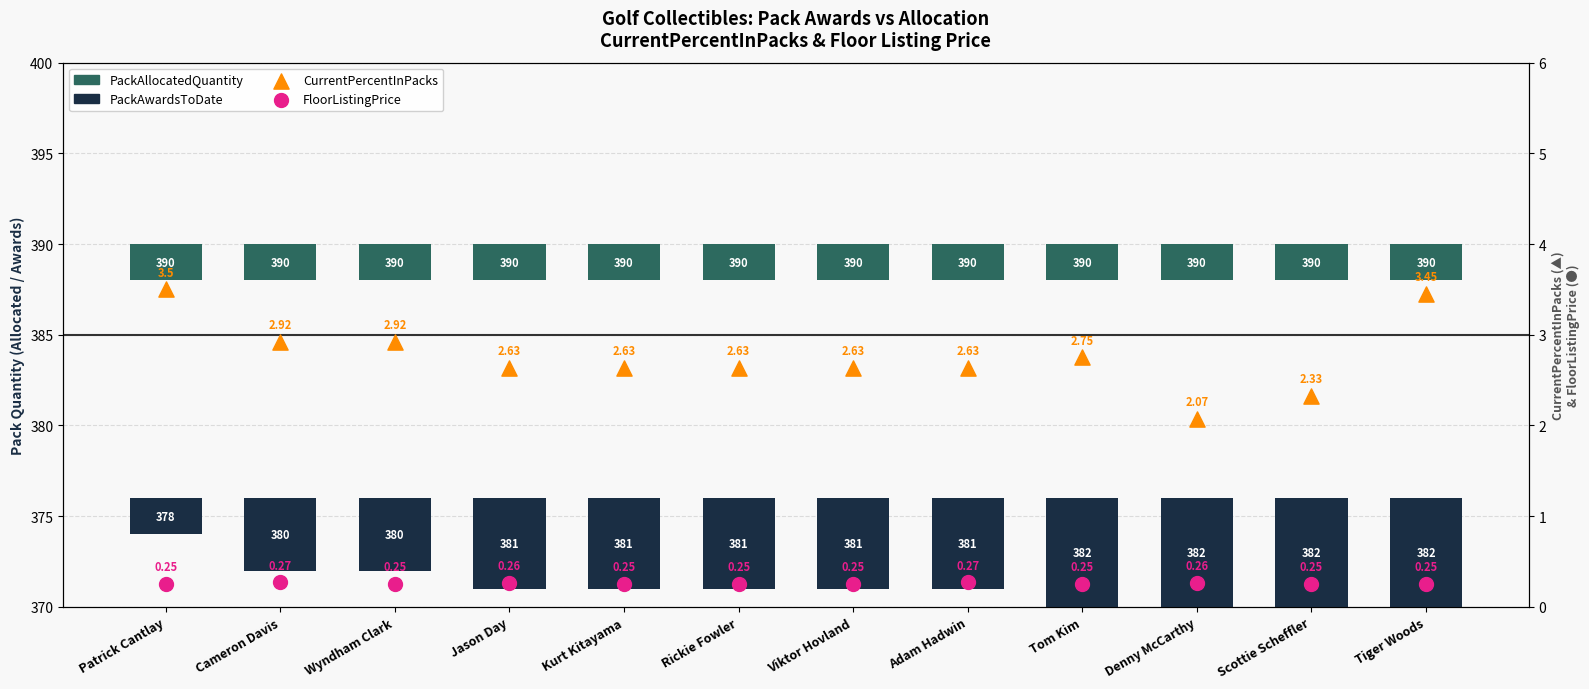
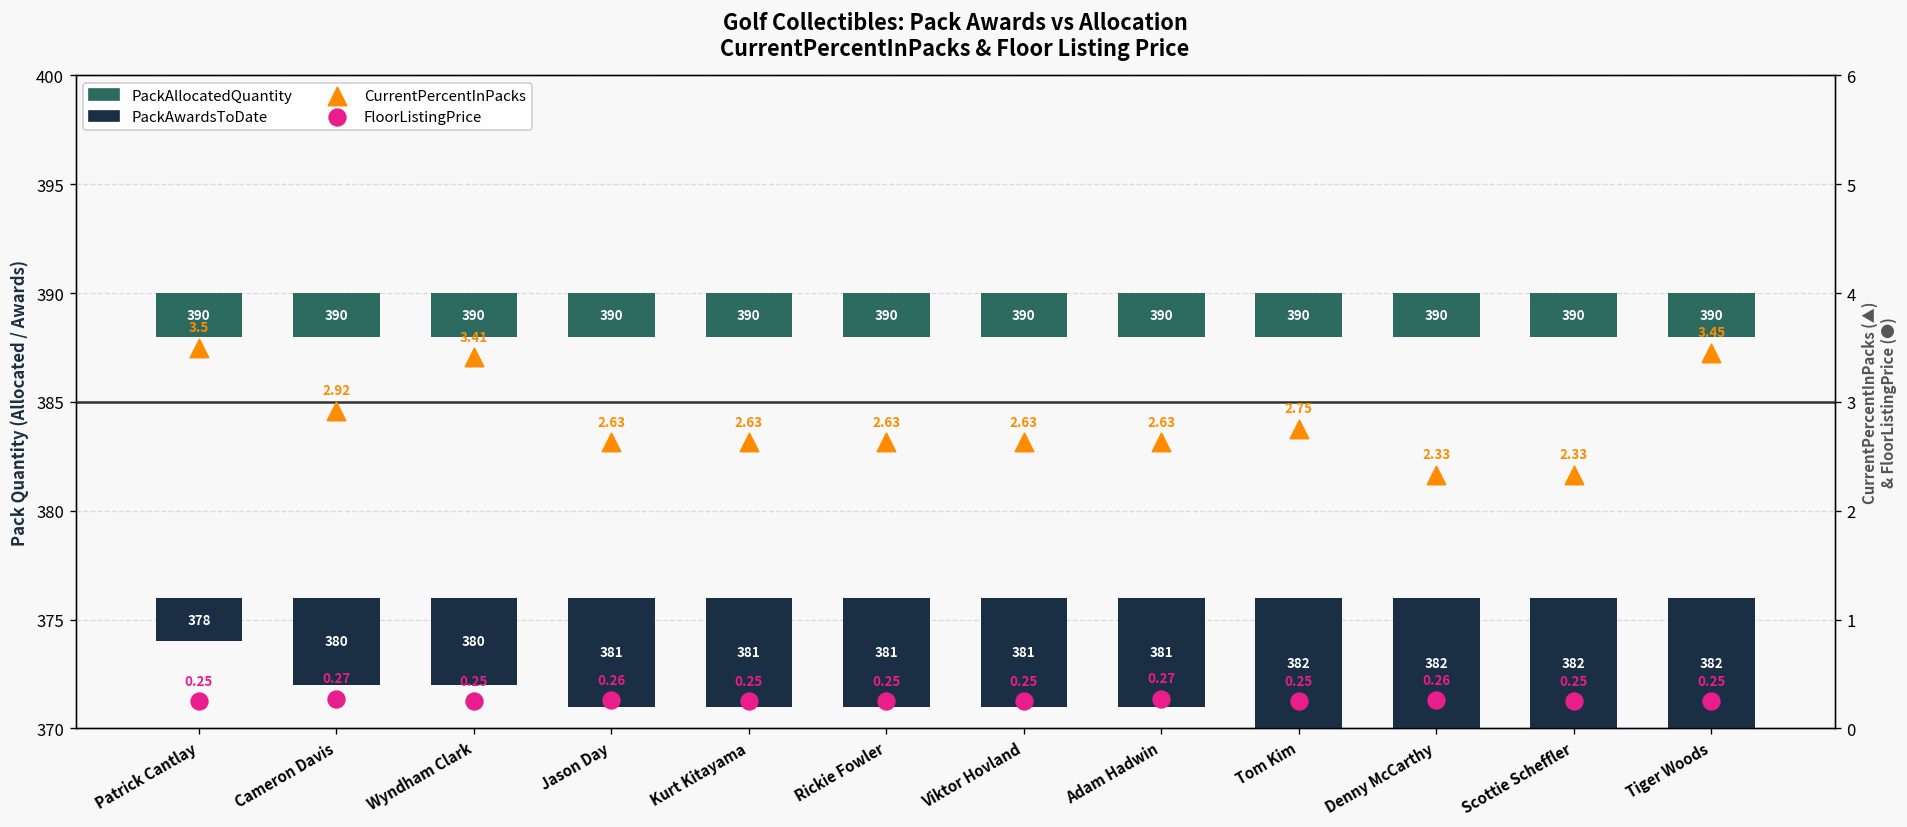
CurrentPercentInPacks, Wyndham Clark: 2.92 -> 3.41
CurrentPercentInPacks, Denny McCarthy: 2.07 -> 2.33
